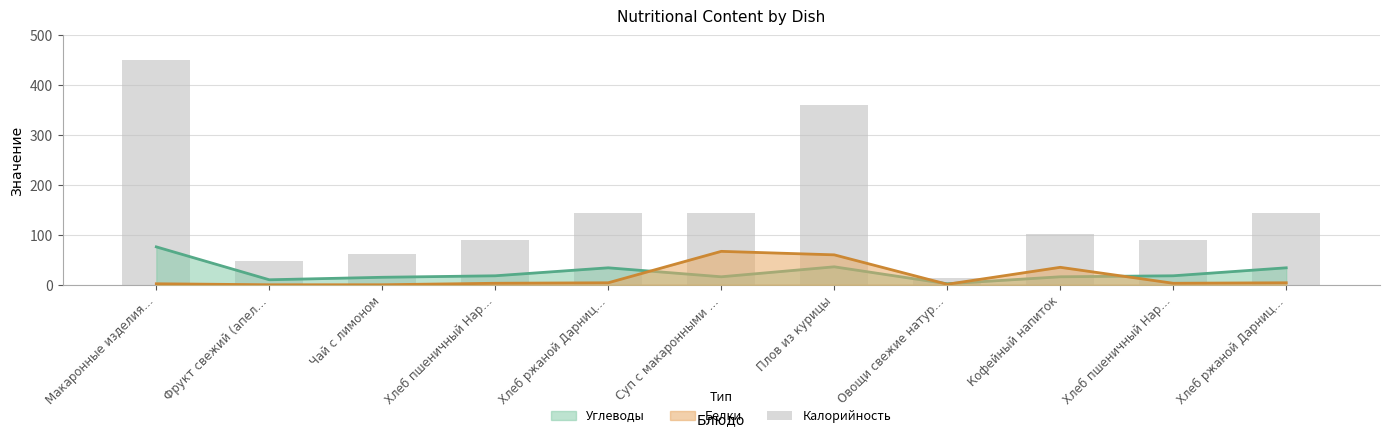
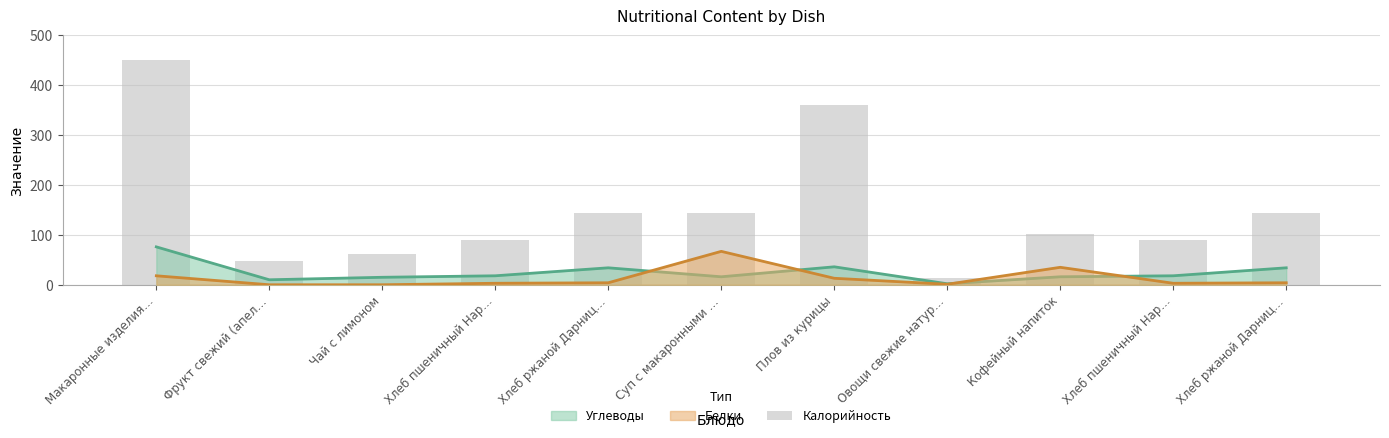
Белки, Макаронные изделия…: 0 -> 20
Белки, Плов из курицы: 60 -> 10
